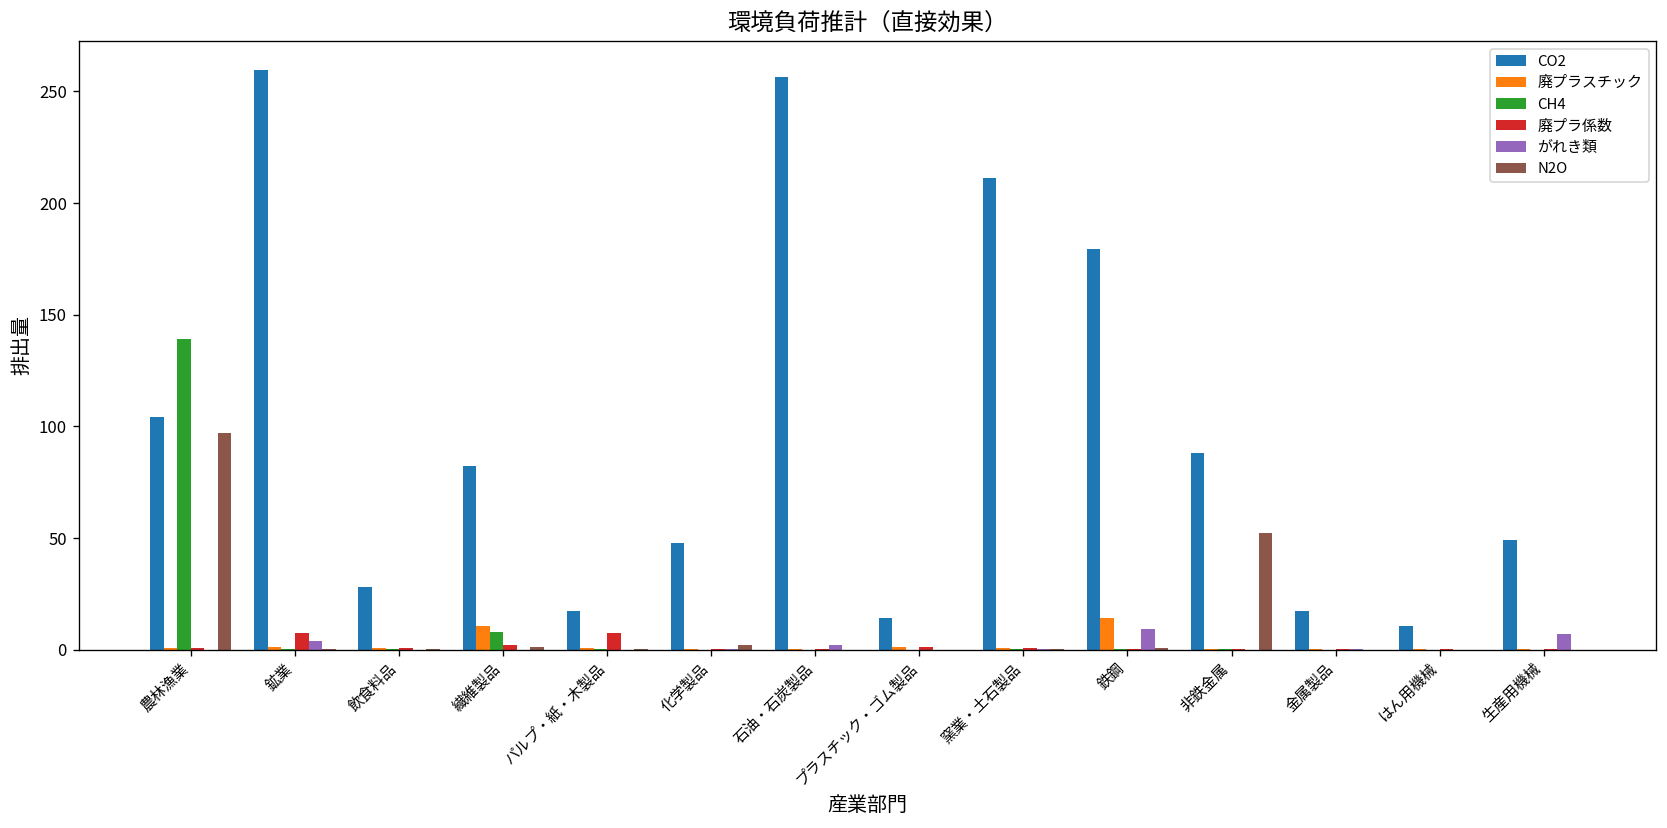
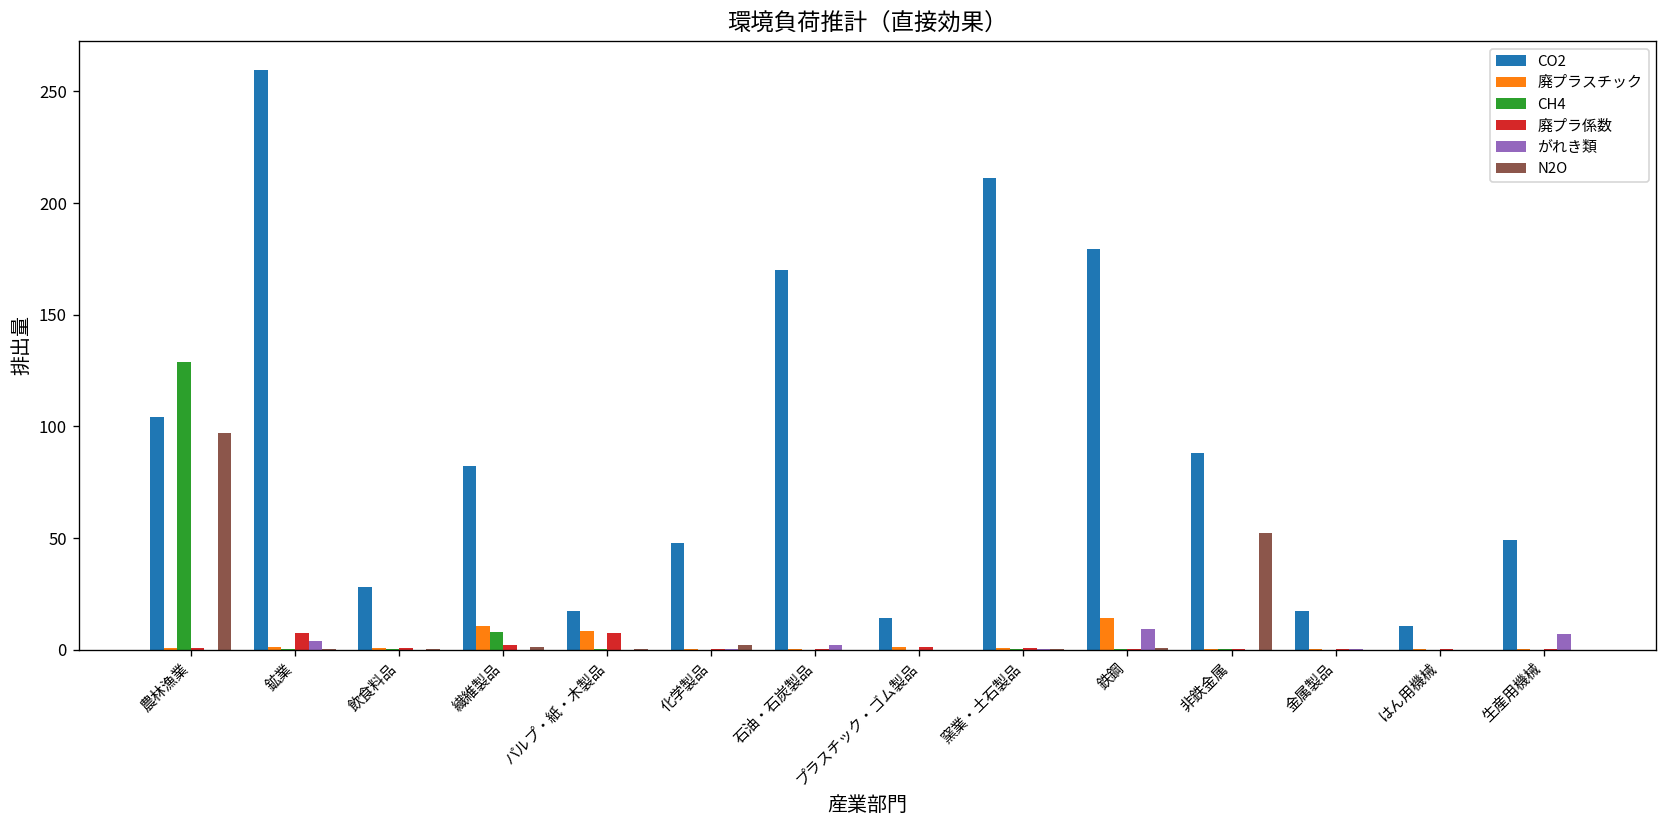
CH4, 農林漁業: 139 -> 129
廃プラスチック, パルプ・紙・木製品: 1 -> 8
CO2, 石油・石炭製品: 256 -> 170
